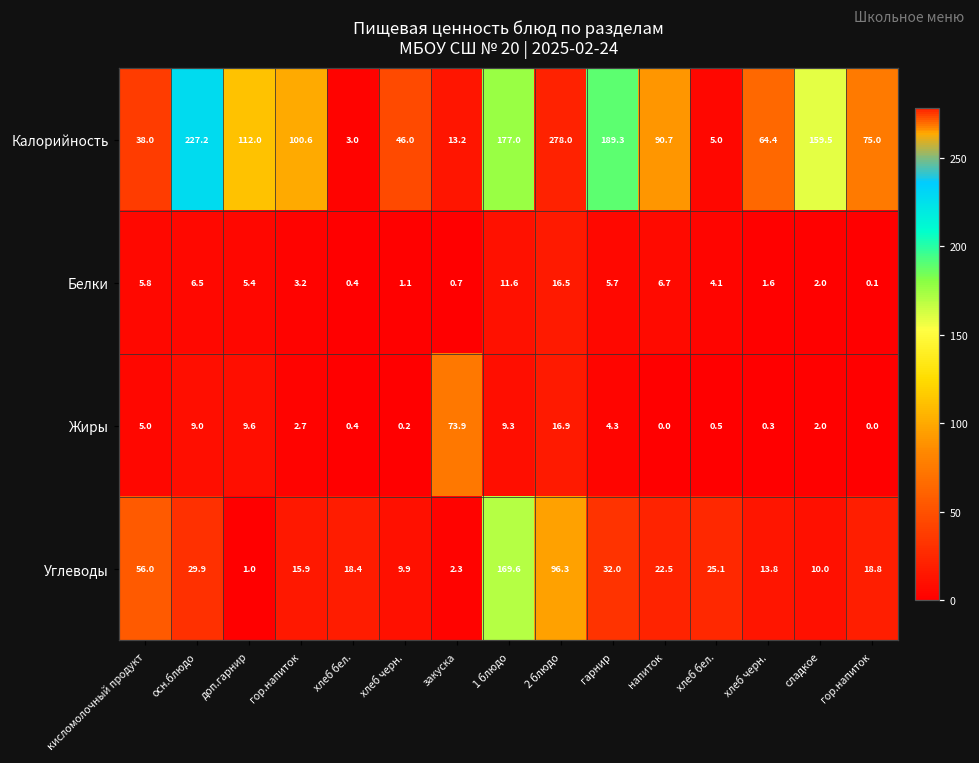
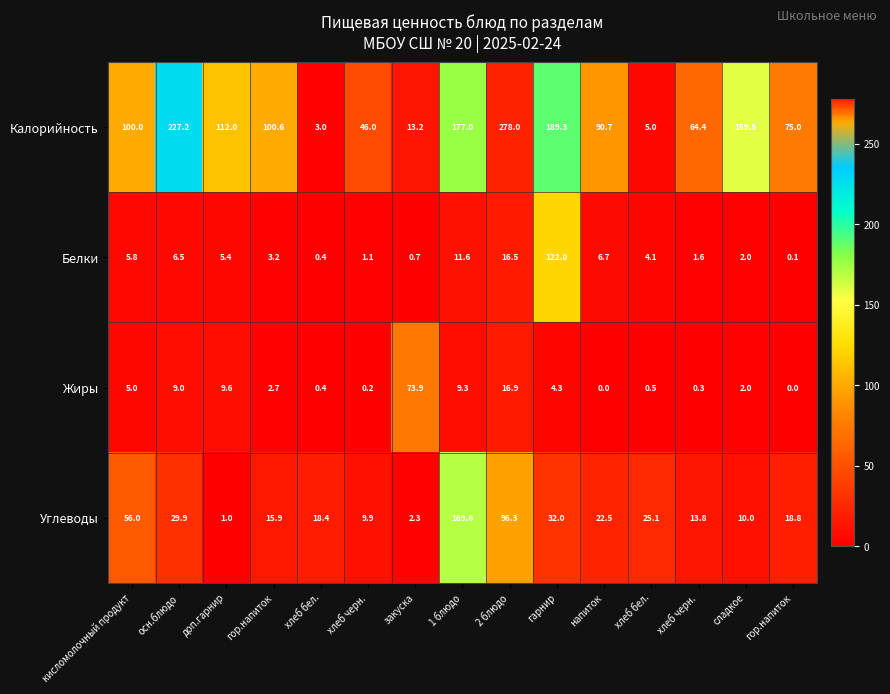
Калорийность, кисломолочный продукт: 38.0 -> 100.0
Белки, гарнир: 5.7 -> 122.0
